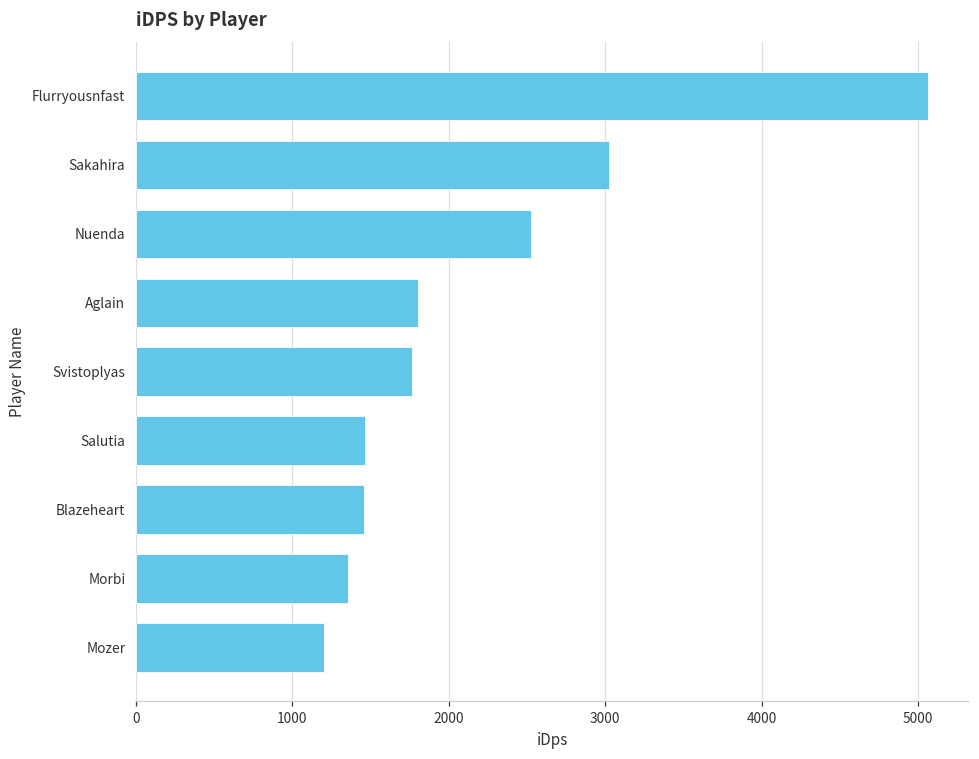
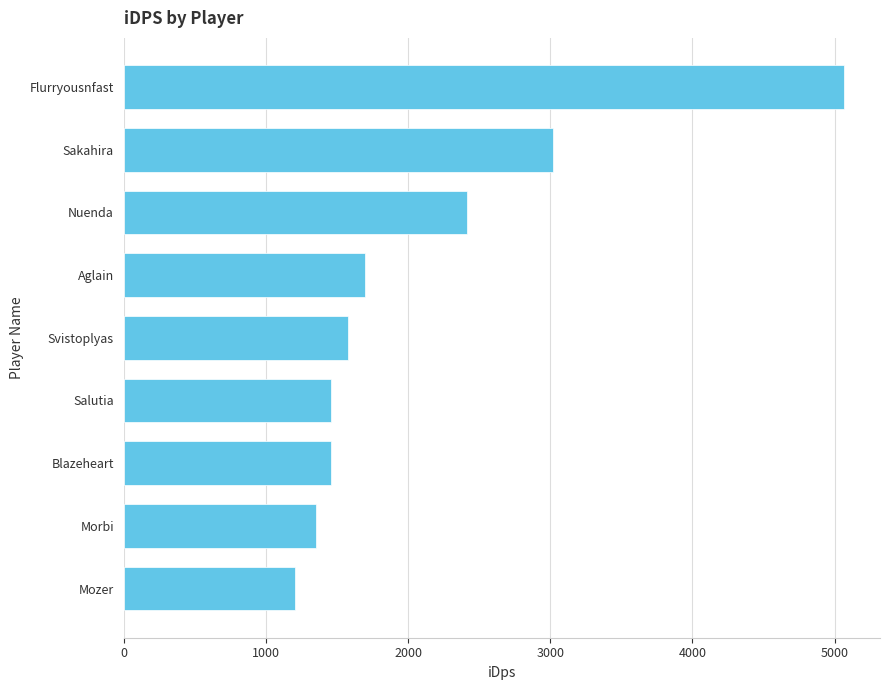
Nuenda: 2520 -> 2410
Aglain: 1800 -> 1690
Svistoplyas: 1770 -> 1580
